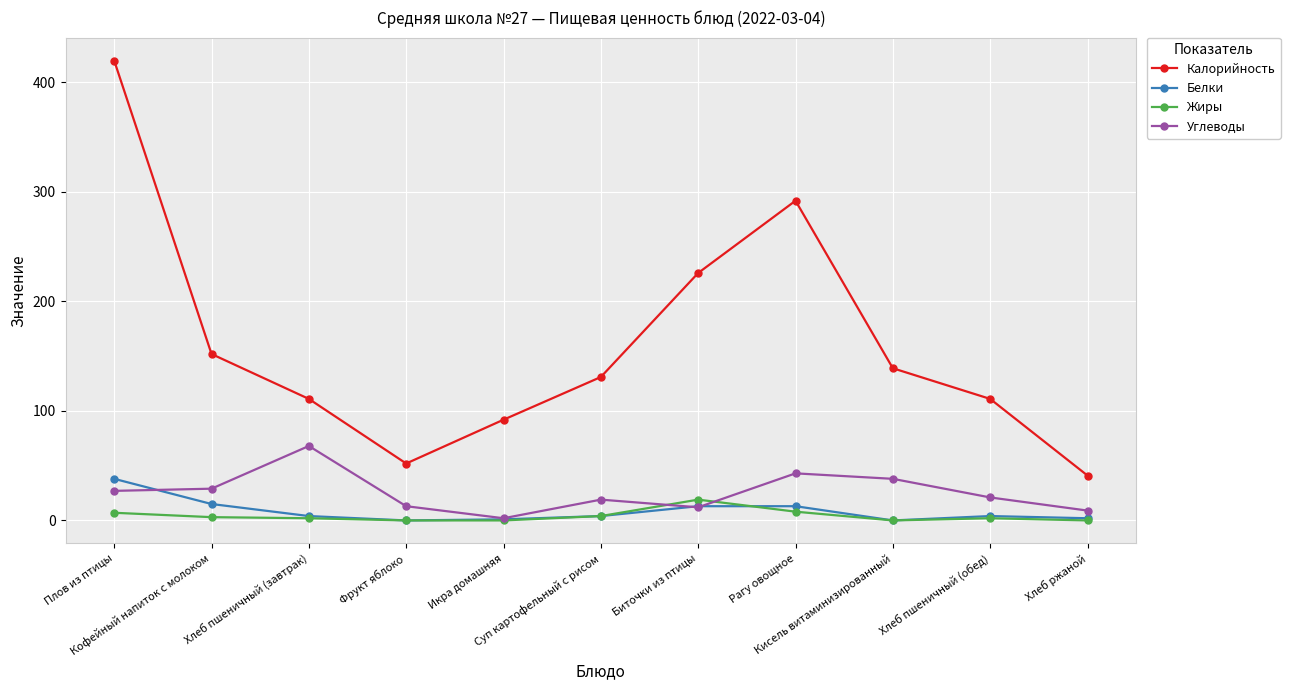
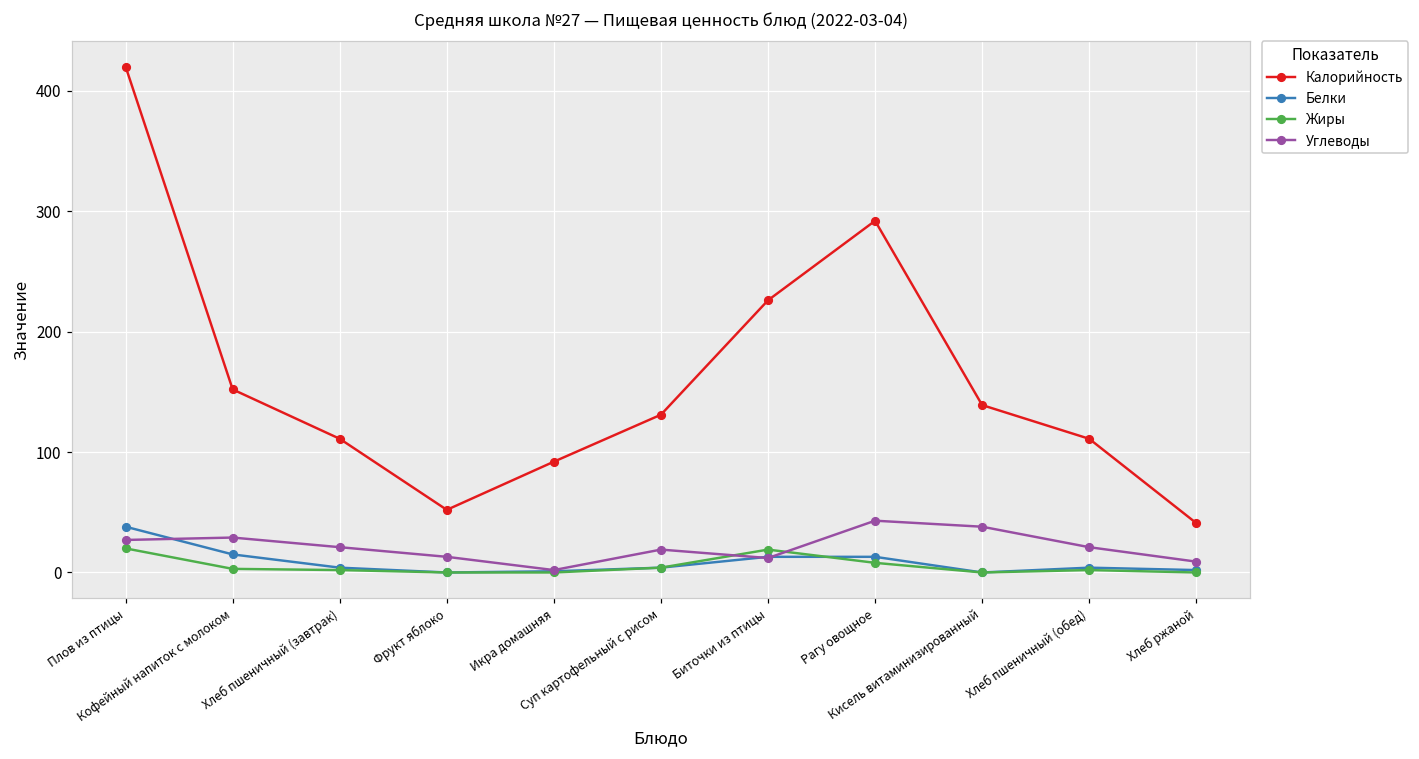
Жиры, Плов из птицы: 7 -> 20
Углеводы, Хлеб пшеничный (завтрак): 68 -> 21
